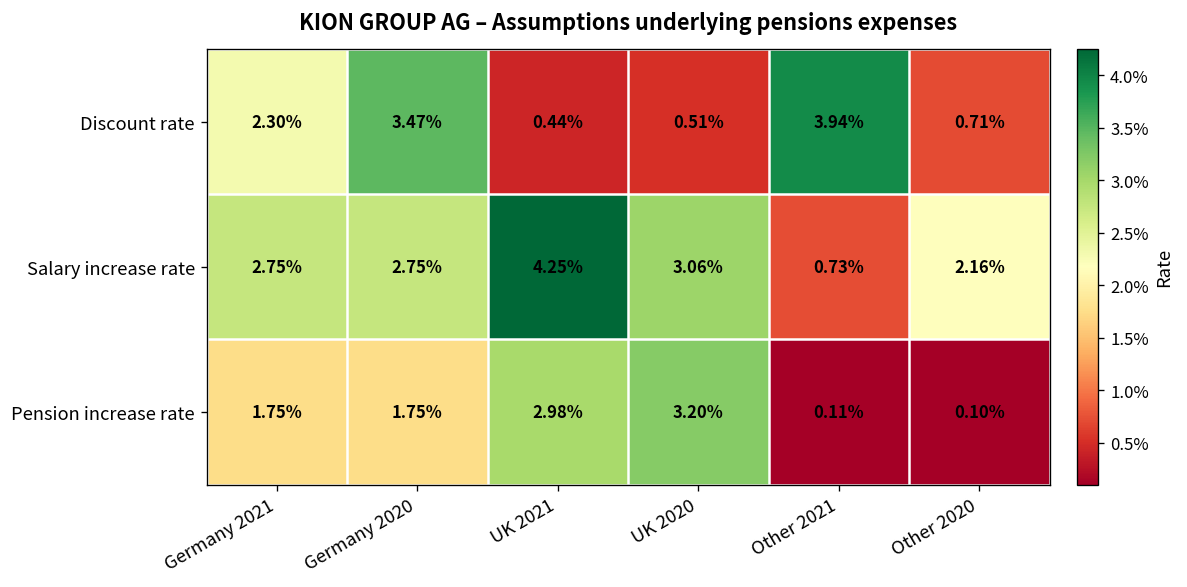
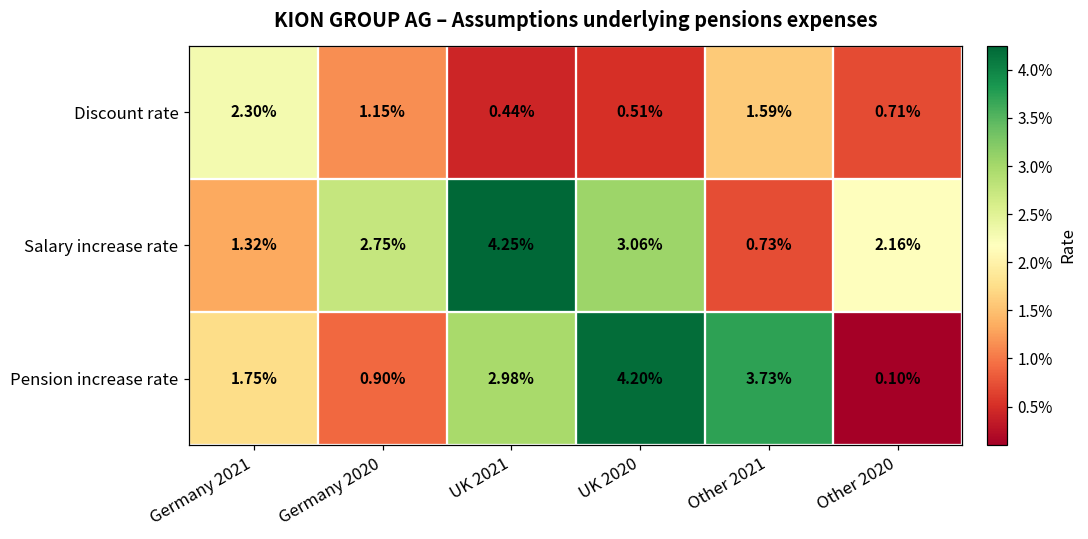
Discount rate, Germany 2020: 3.47% -> 1.15%
Discount rate, Other 2021: 3.94% -> 1.59%
Salary increase rate, Germany 2021: 2.75% -> 1.32%
Pension increase rate, Germany 2020: 1.75% -> 0.90%
Pension increase rate, UK 2020: 3.20% -> 4.20%
Pension increase rate, Other 2021: 0.11% -> 3.73%
